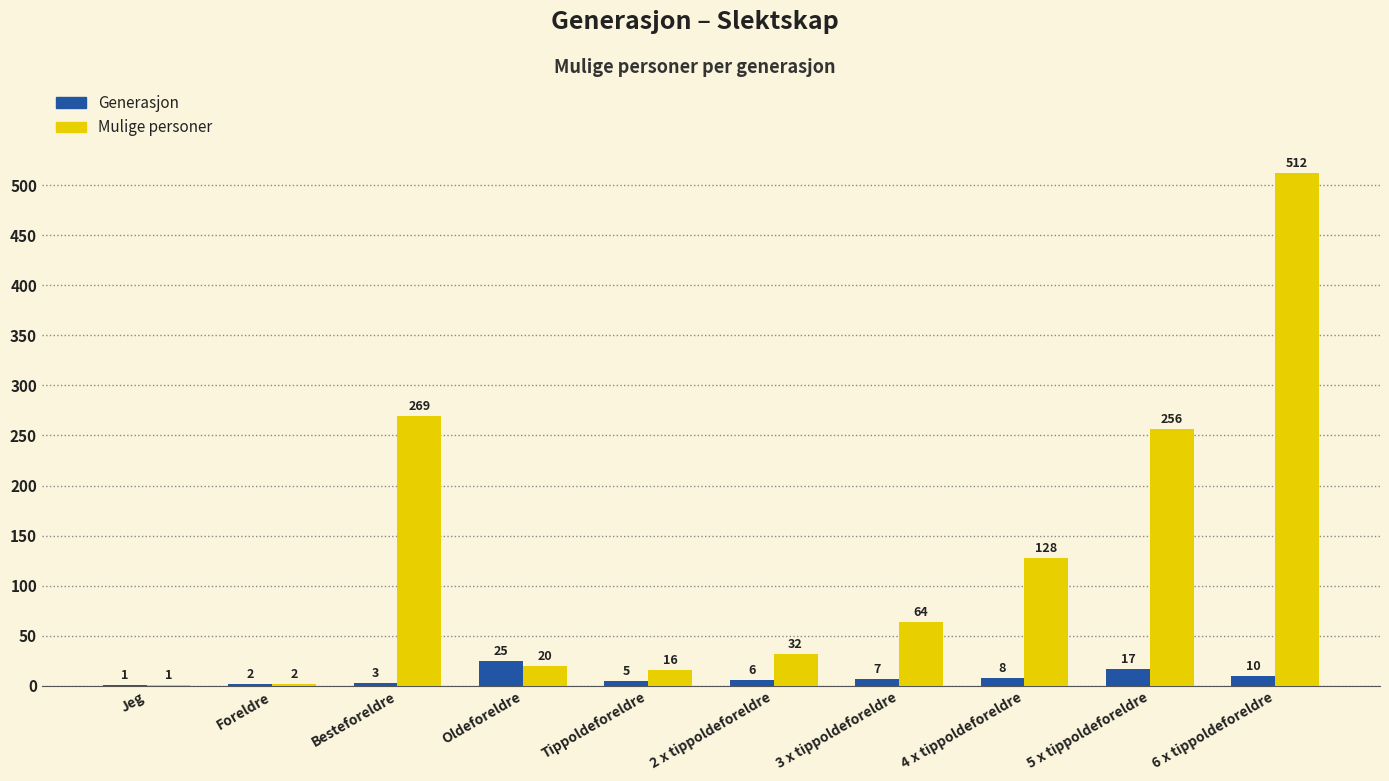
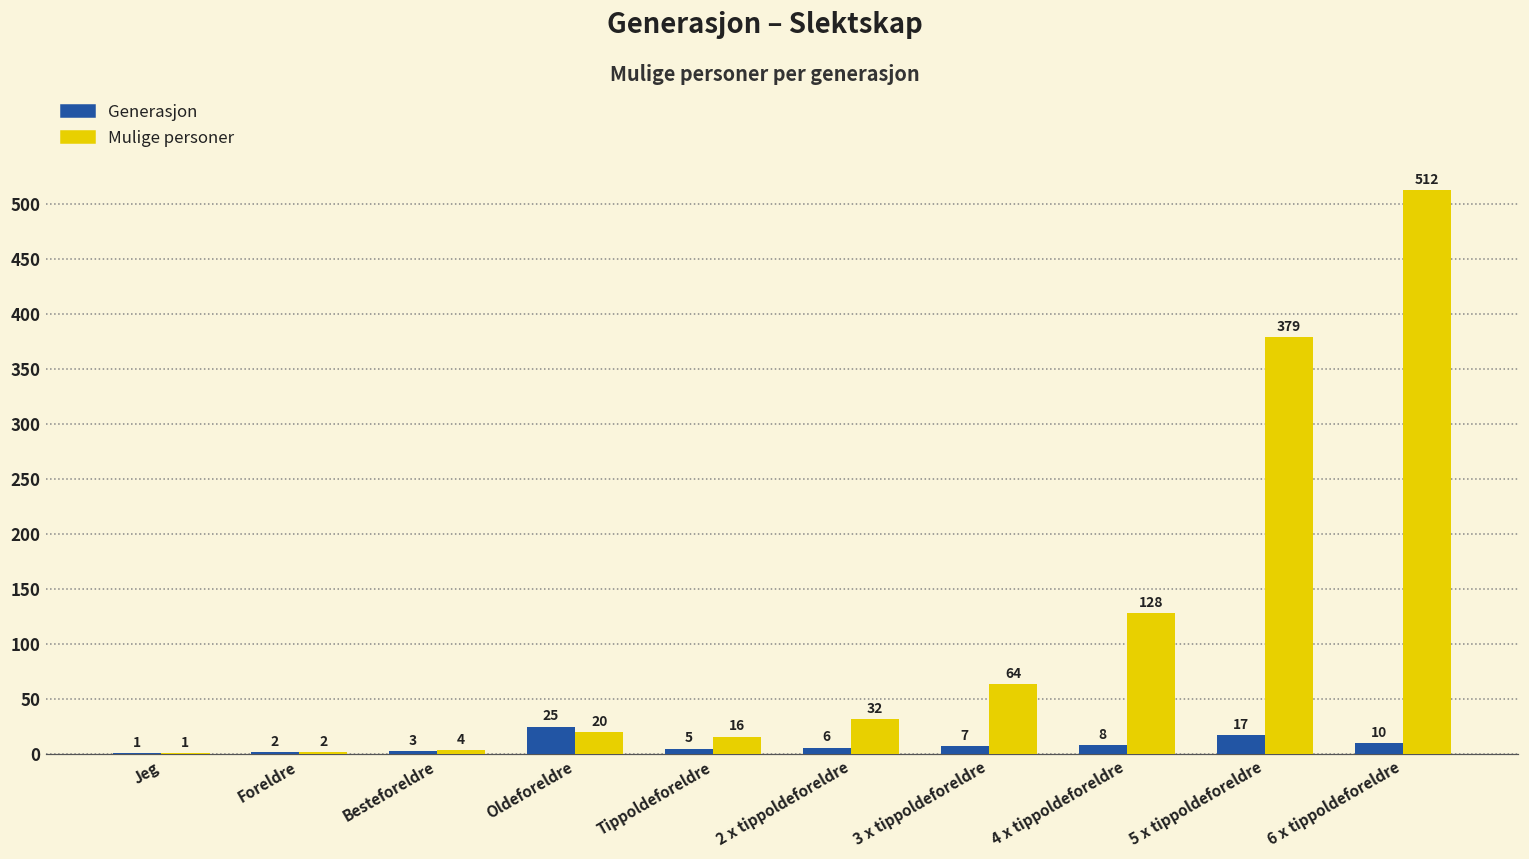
Mulige personer, Besteforeldre: 269 -> 4
Mulige personer, 5 x tippoldeforeldre: 256 -> 379
